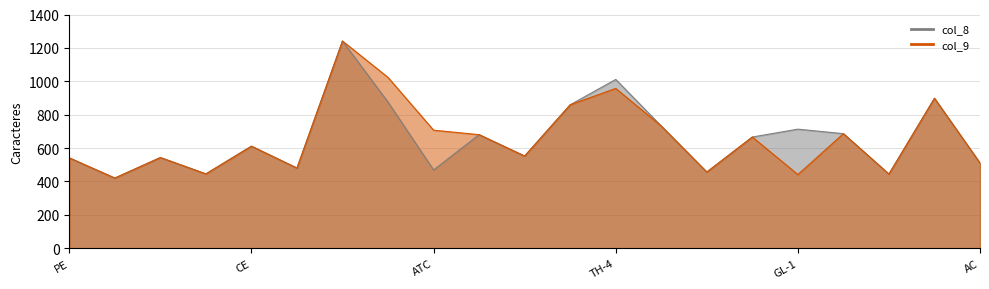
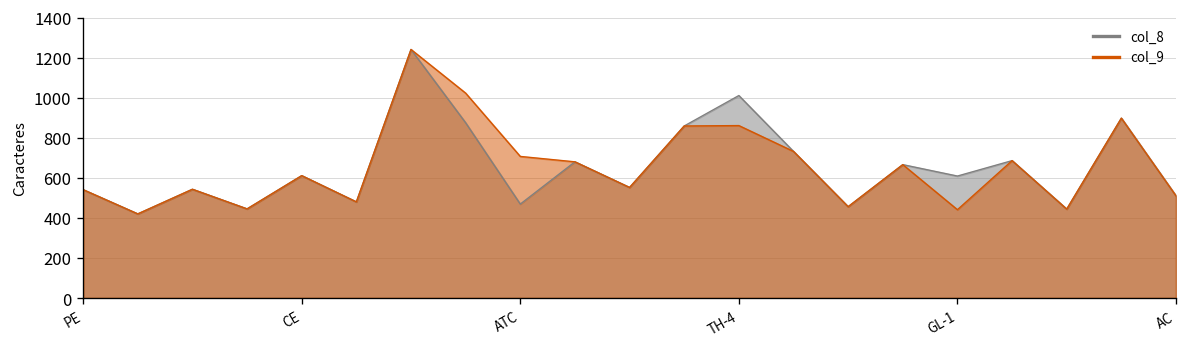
col_9, TH-4: 960 -> 860
col_8, GL-1: 710 -> 610
